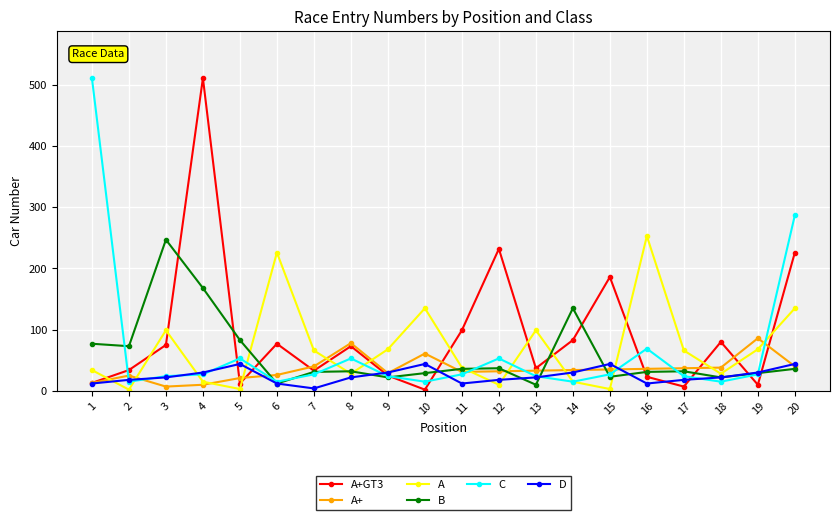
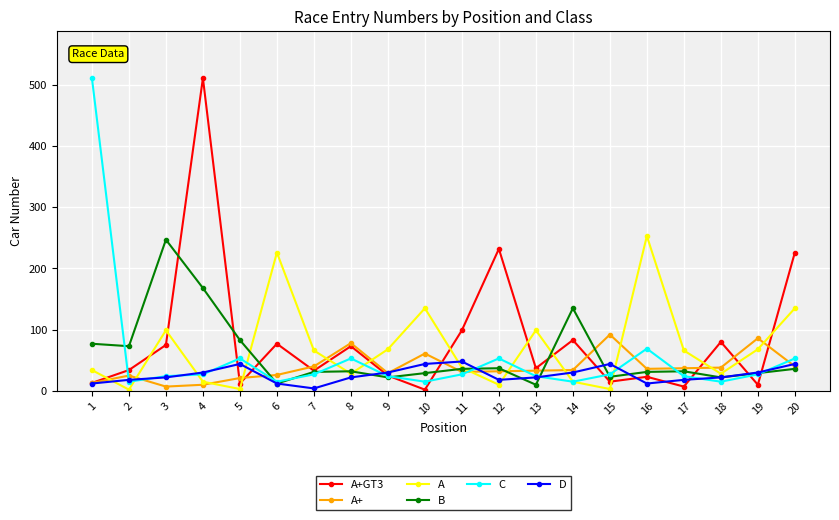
D, 11: 10 -> 50
A+GT3, 15: 190 -> 20
A+, 15: 40 -> 90
C, 20: 290 -> 50
